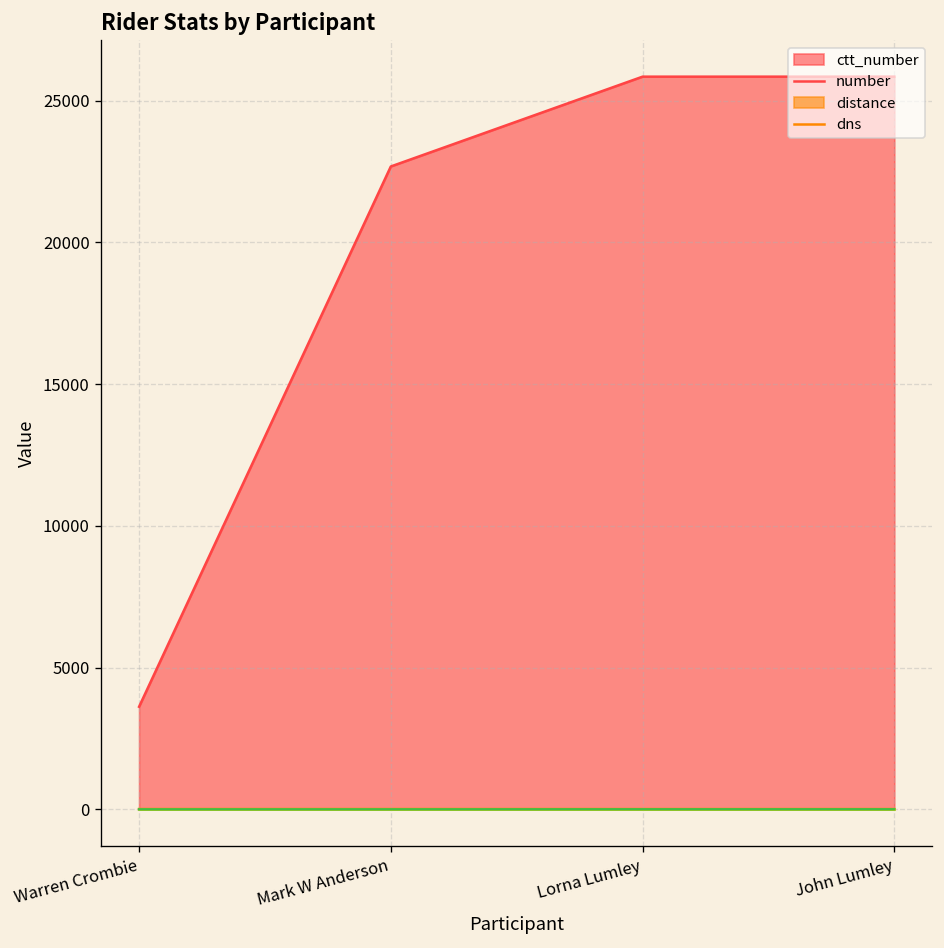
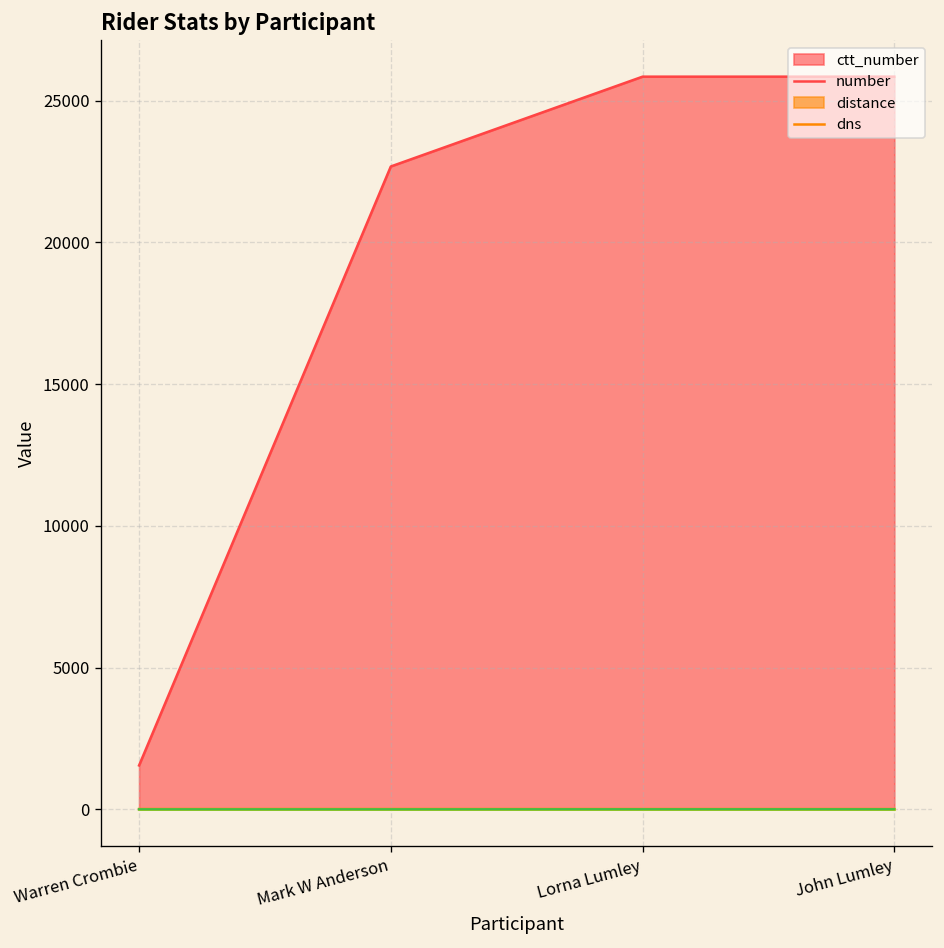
ctt_number, Warren Crombie: 3600 -> 1500
